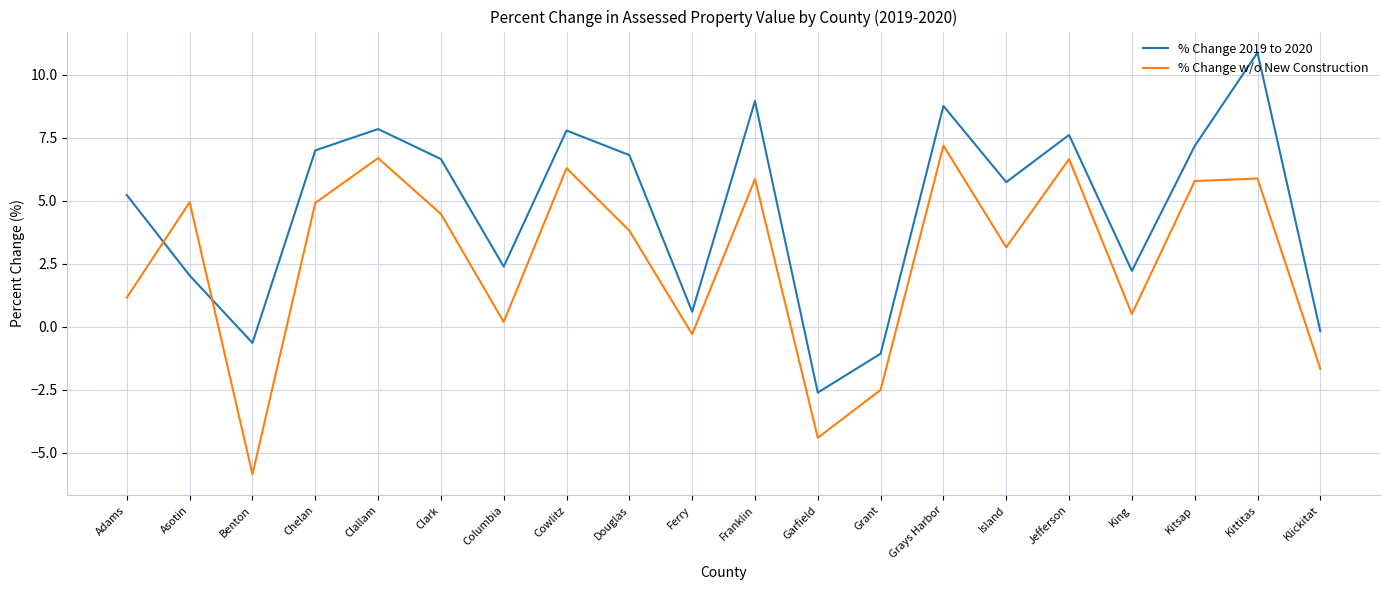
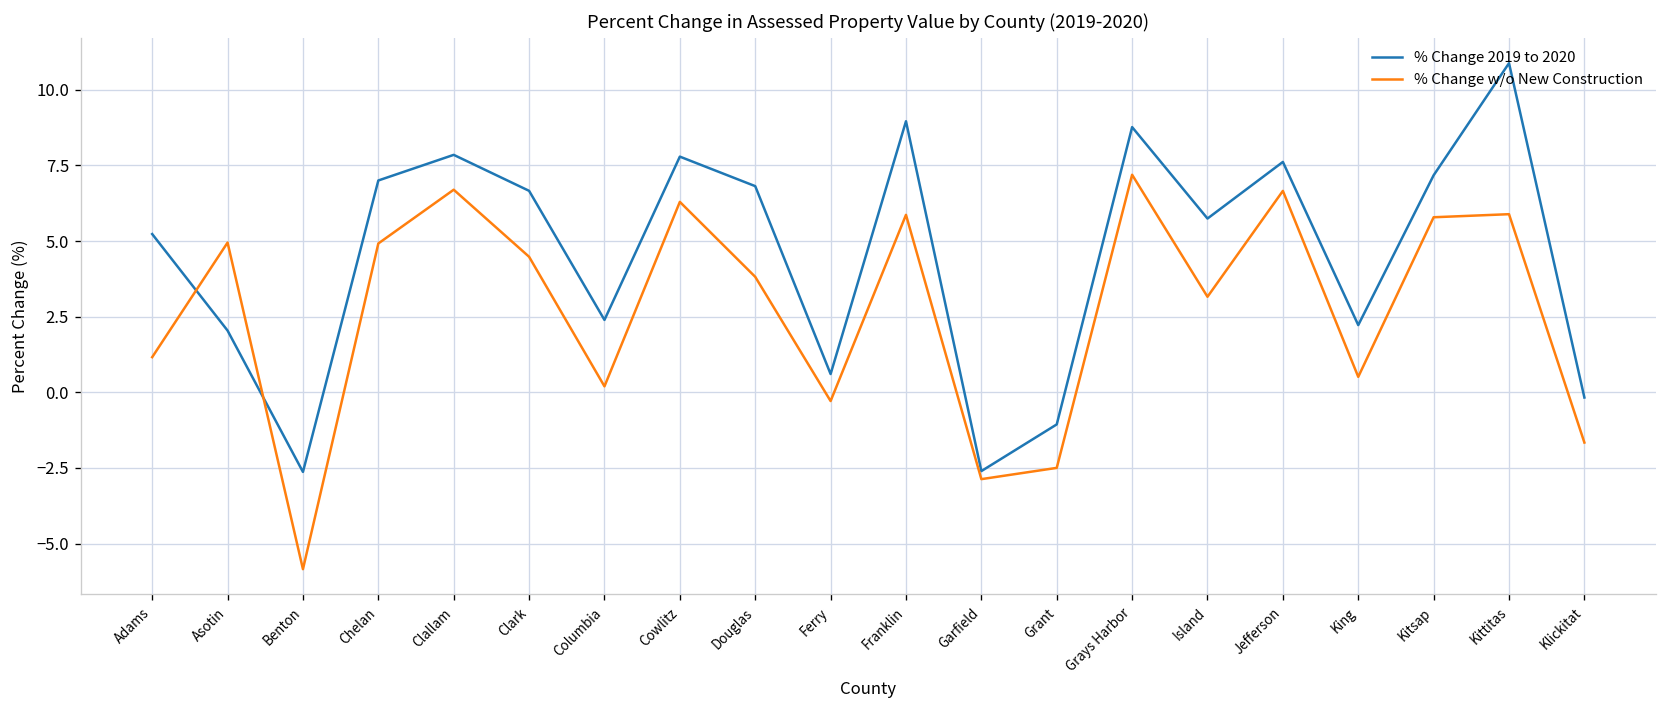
% Change 2019 to 2020, Benton: -0.6 -> -2.6
% Change w/o New Construction, Garfield: -4.4 -> -2.9
